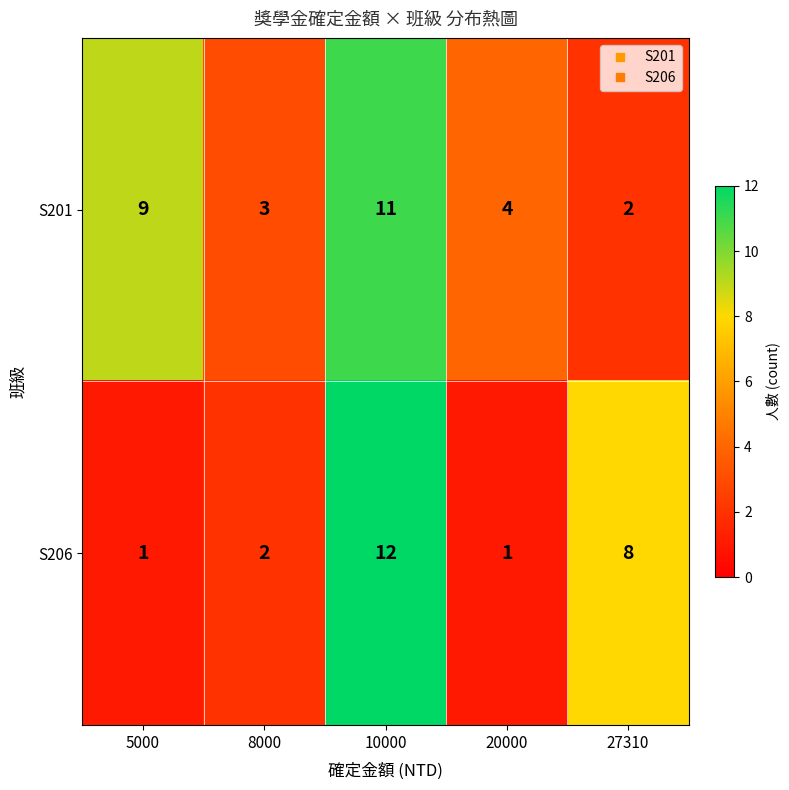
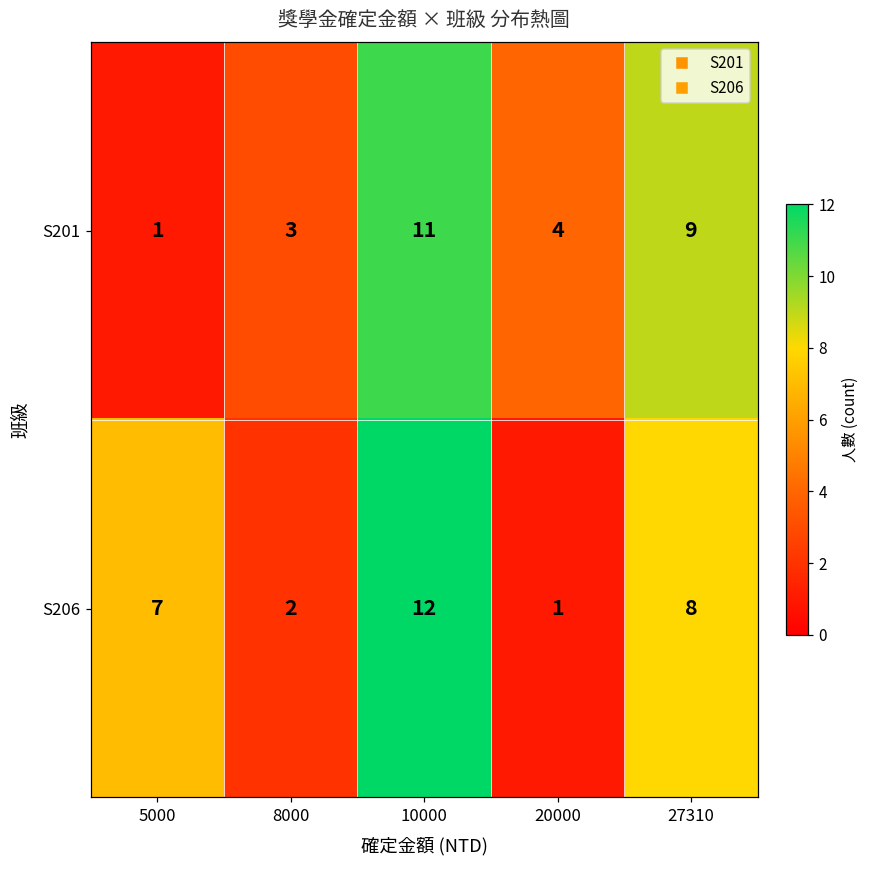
S201, 5000: 9 -> 1
S201, 27310: 2 -> 9
S206, 5000: 1 -> 7
